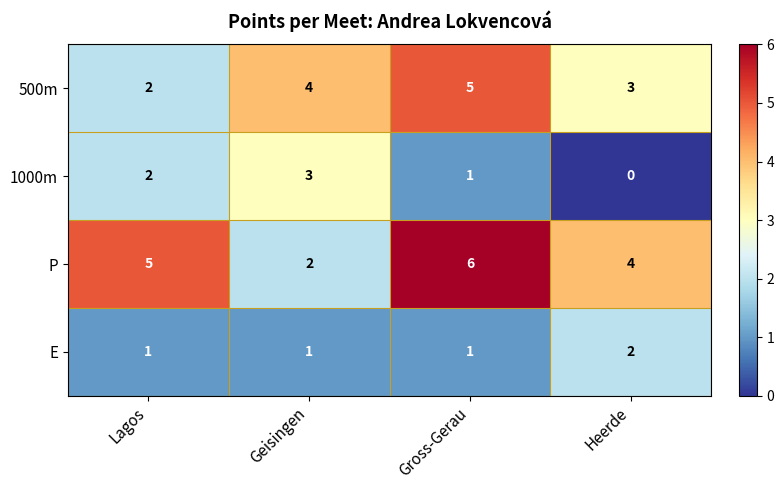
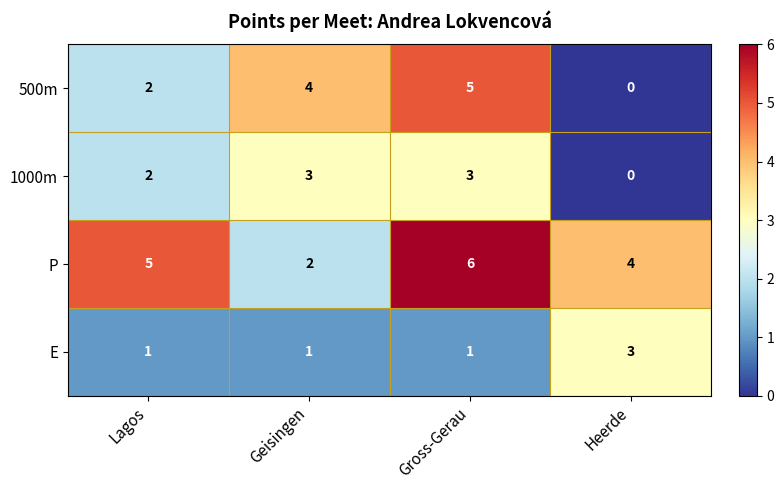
500m, Heerde: 3 -> 0
1000m, Gross-Gerau: 1 -> 3
E, Heerde: 2 -> 3
